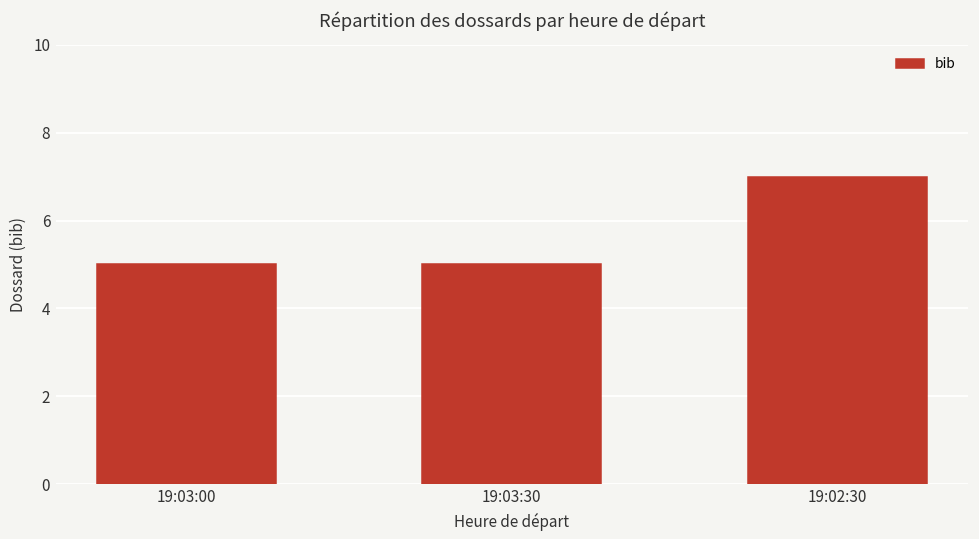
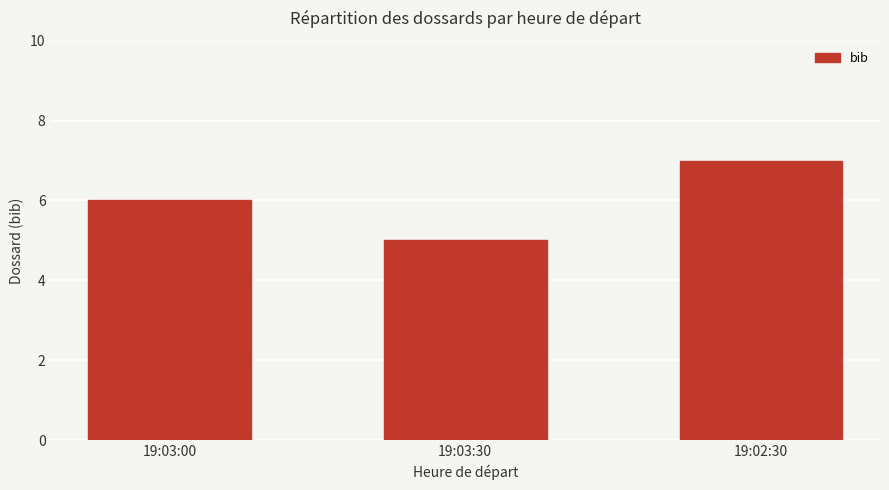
19:03:00: 5 -> 6
